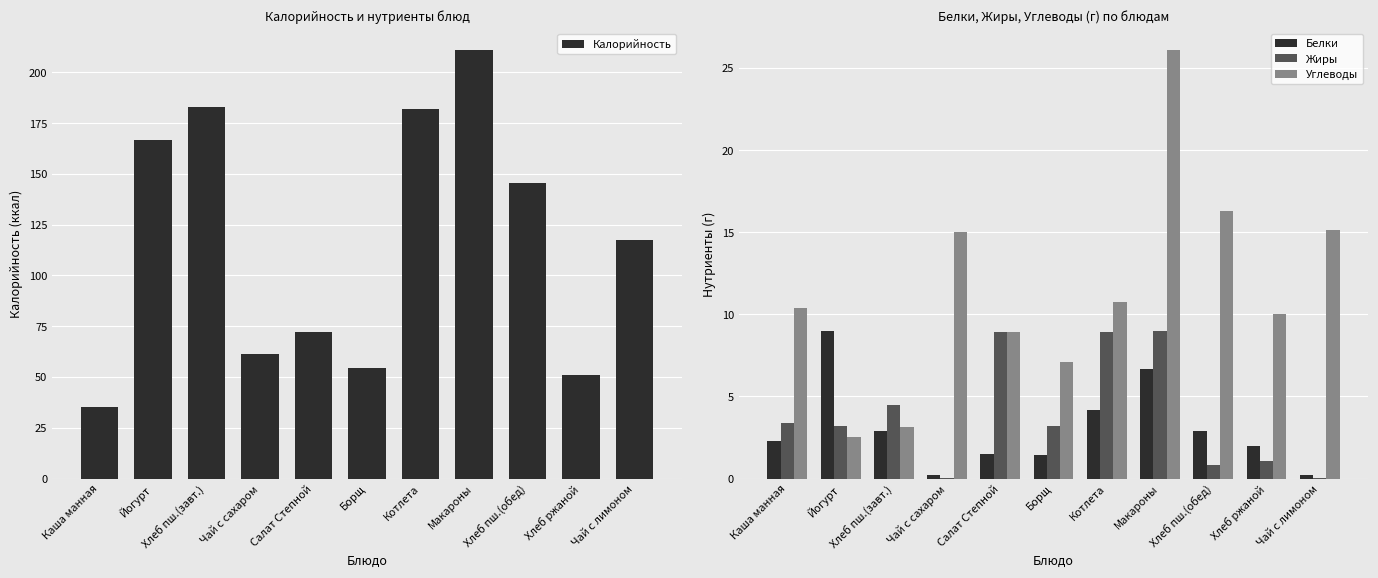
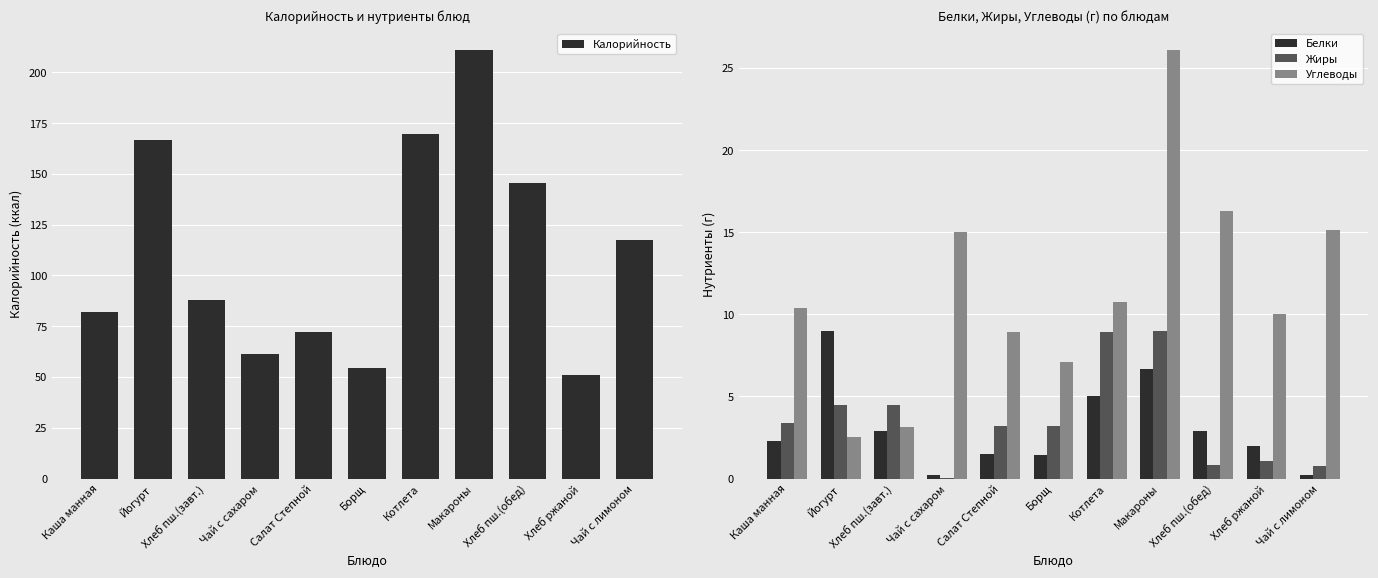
Калорийность и нутриенты блюд, Каша манная: 35 -> 82
Калорийность и нутриенты блюд, Хлеб пш.(завт.): 183 -> 88
Калорийность и нутриенты блюд, Котлета: 182 -> 170
Белки, Жиры, Углеводы (г) по блюдам, Жиры, Йогурт: 3.2 -> 4.5
Белки, Жиры, Углеводы (г) по блюдам, Жиры, Салат Степной: 8.9 -> 3.2
Белки, Жиры, Углеводы (г) по блюдам, Белки, Котлета: 4.2 -> 5.0
Белки, Жиры, Углеводы (г) по блюдам, Жиры, Чай с лимоном: 0.1 -> 0.7
